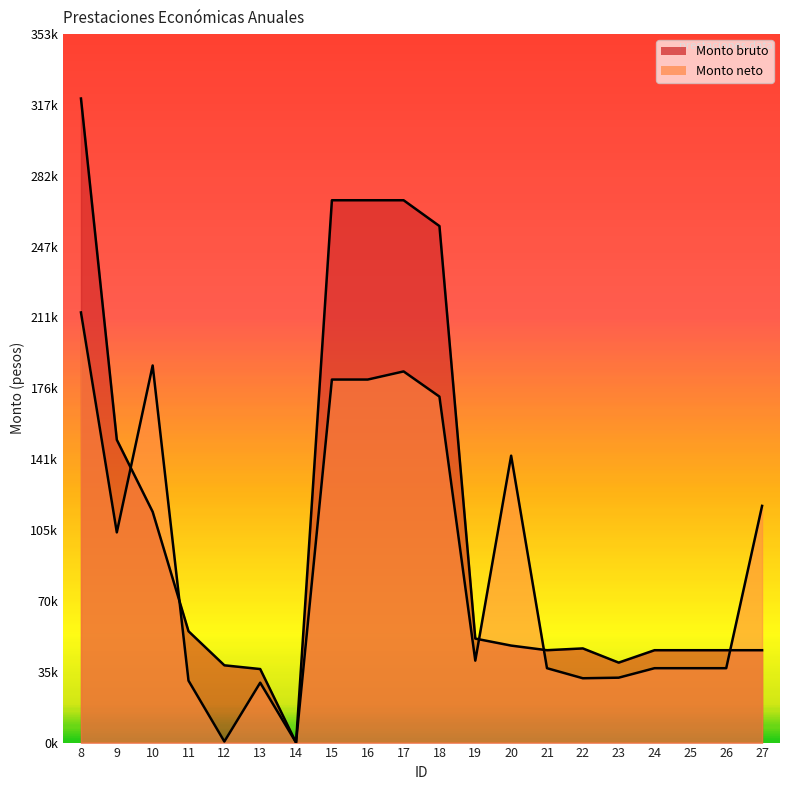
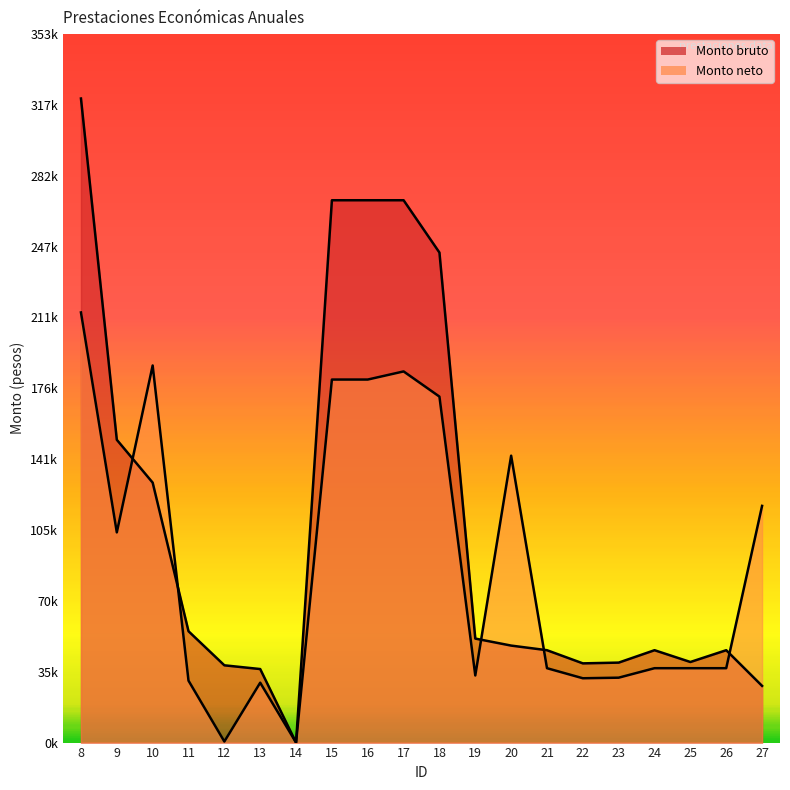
Monto bruto, 10: 115000 -> 130000
Monto bruto, 18: 257000 -> 244000
Monto neto, 19: 41000 -> 33000
Monto bruto, 22: 47000 -> 39000
Monto bruto, 25: 46000 -> 40000
Monto bruto, 27: 46000 -> 28000
